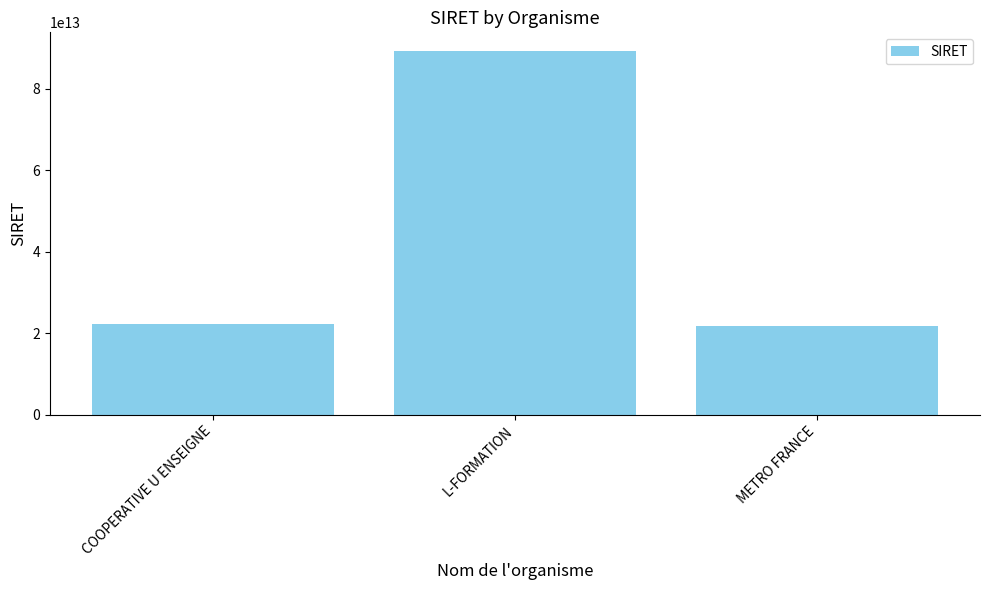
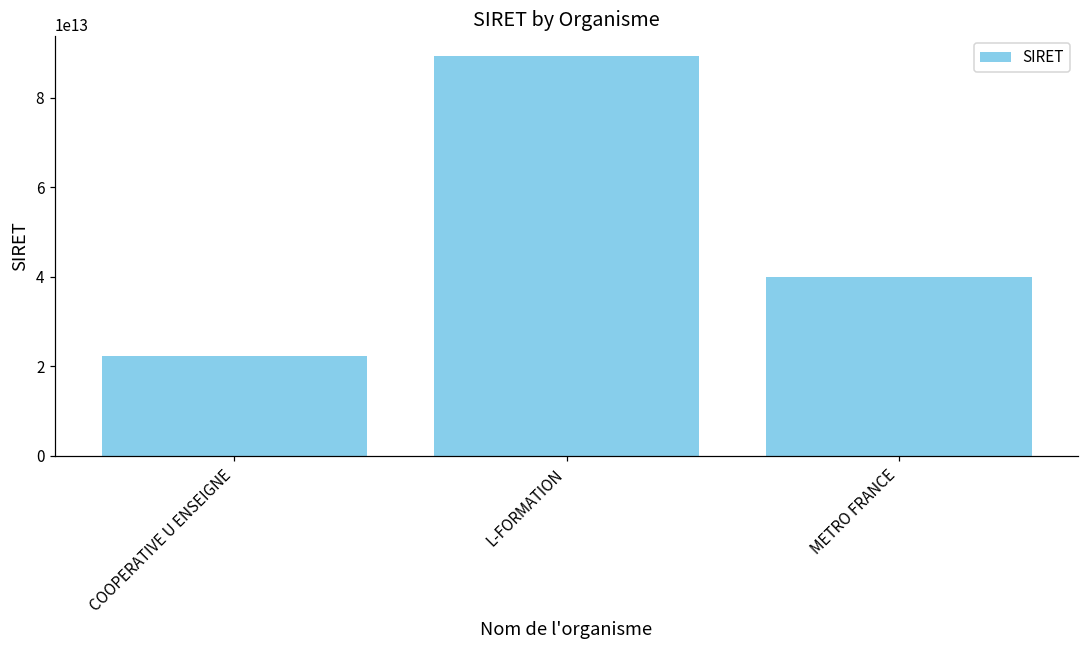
METRO FRANCE: 22000000000000 -> 40000000000000
